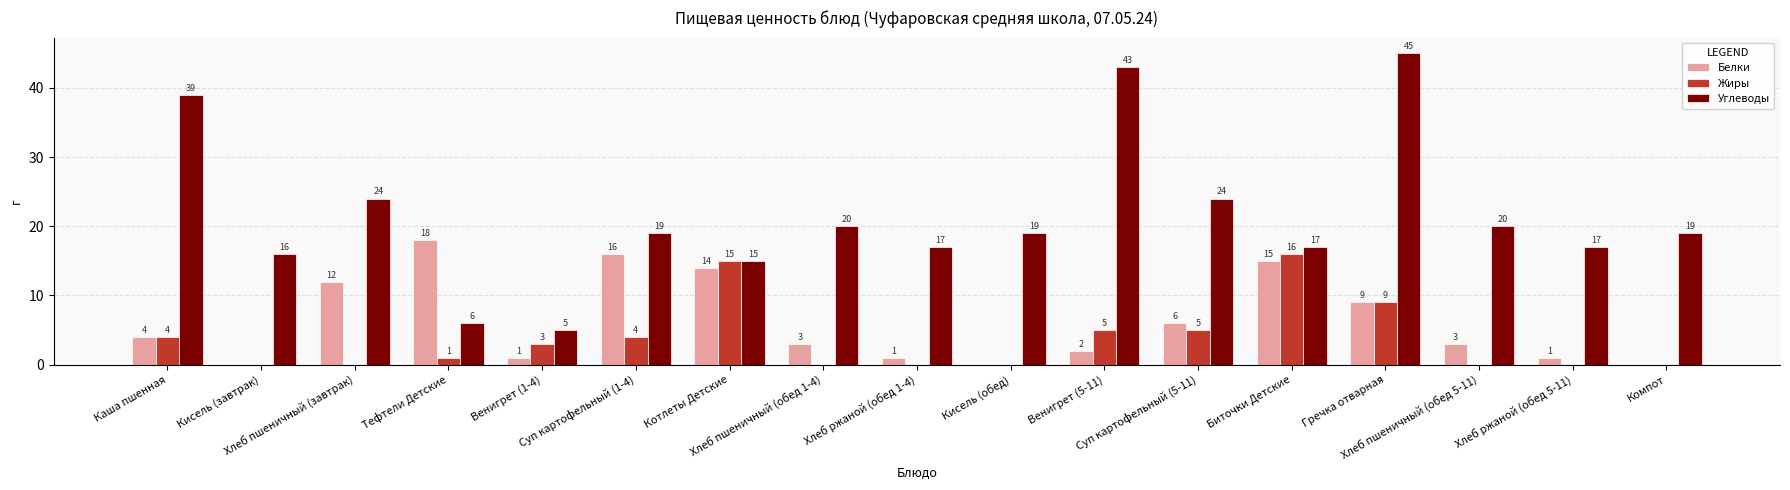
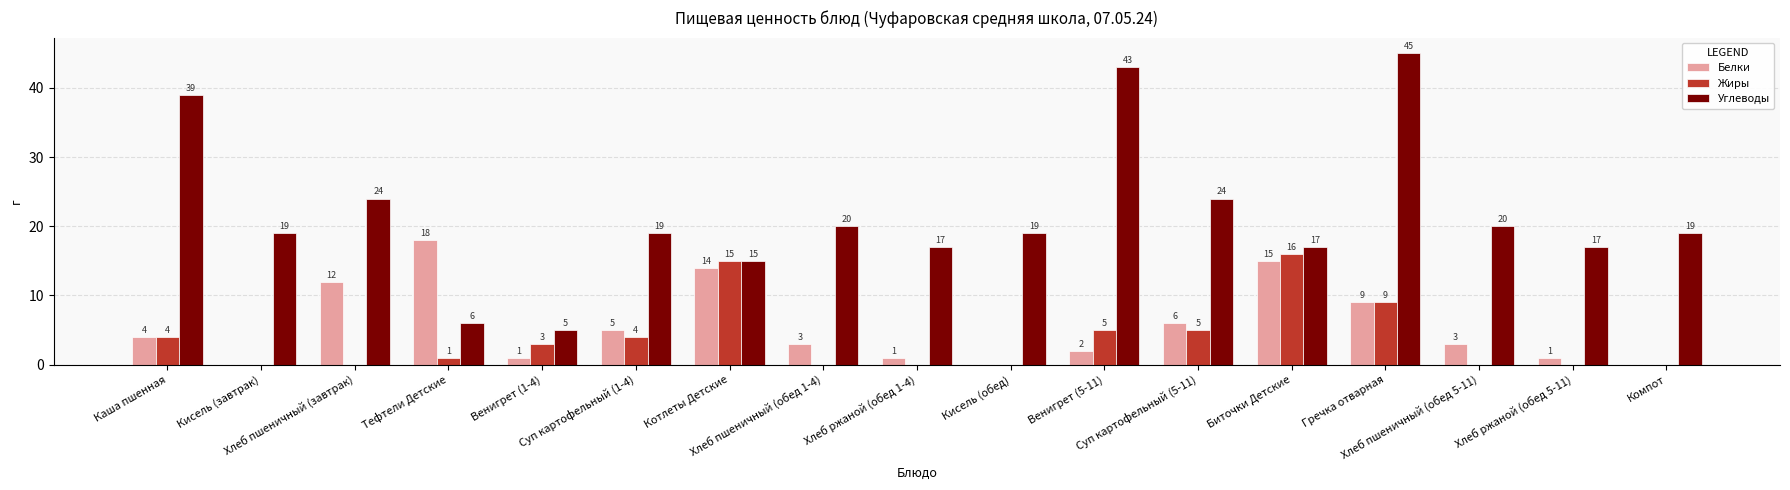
Углеводы, Кисель (завтрак): 16 -> 19
Белки, Суп картофельный (1-4): 16 -> 5
